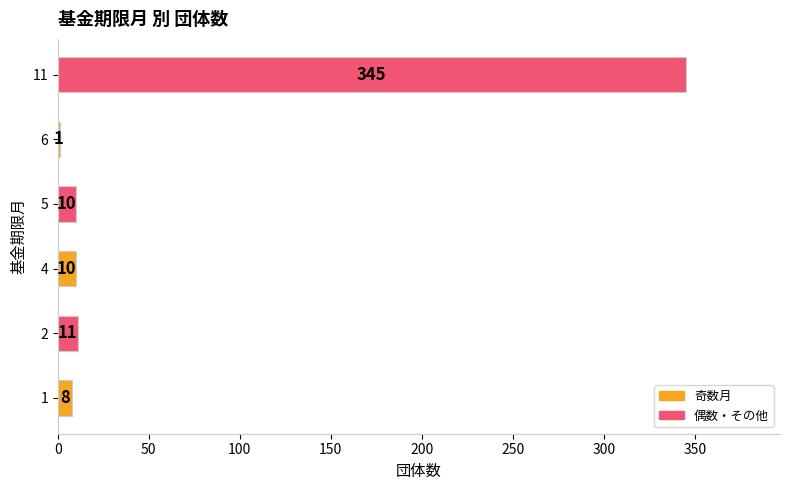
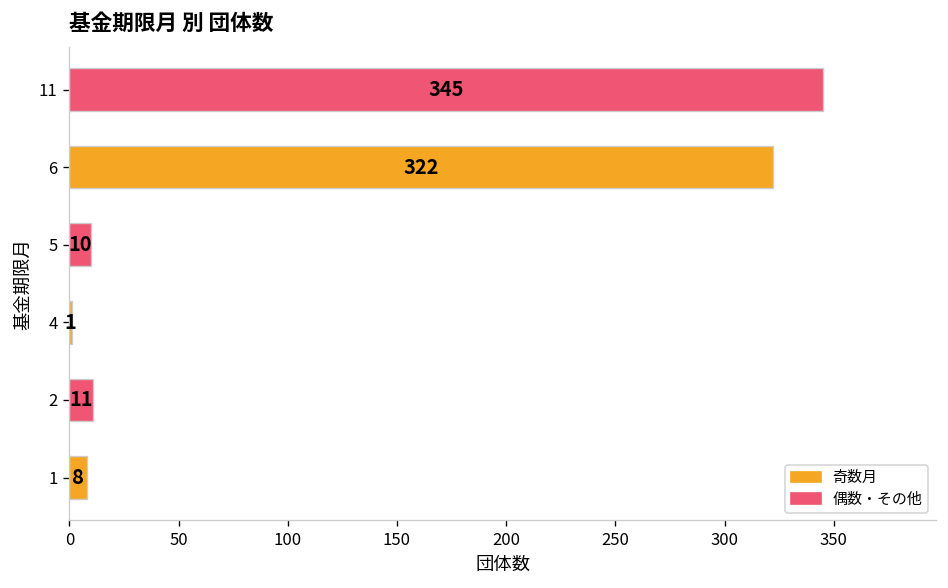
6: 1 -> 322
4: 10 -> 1
